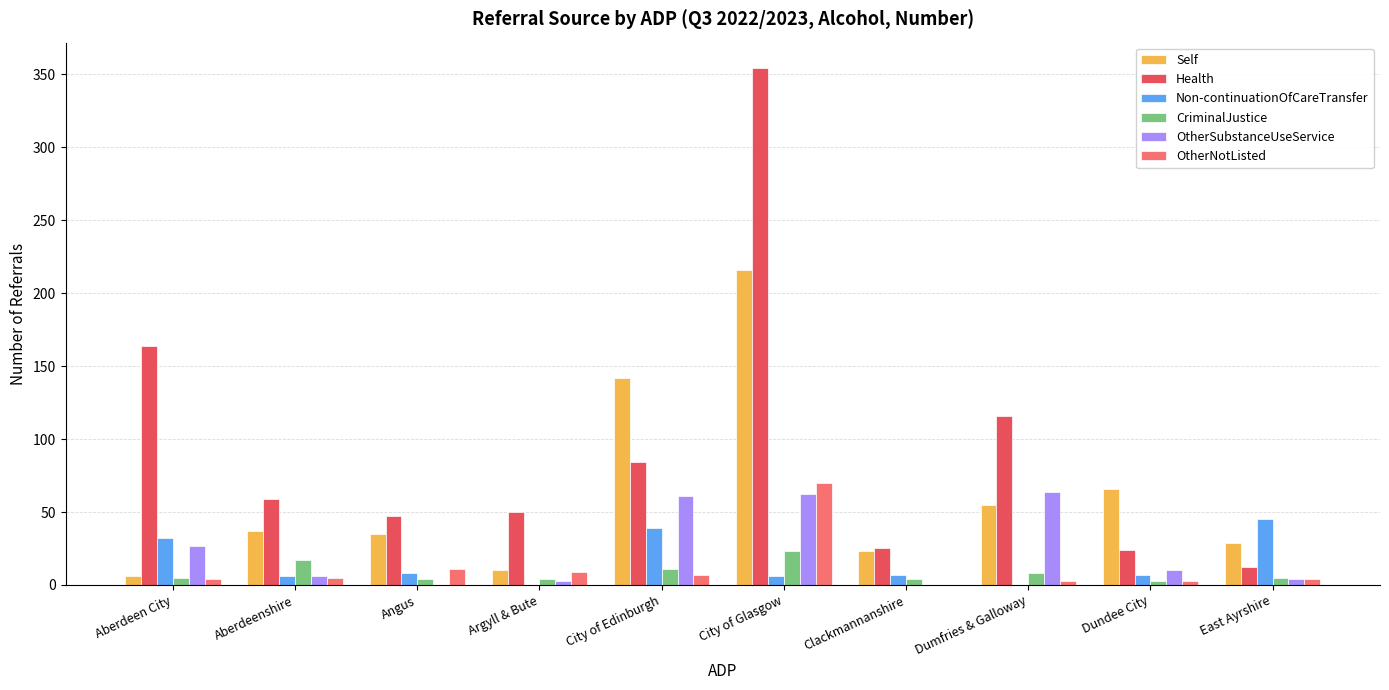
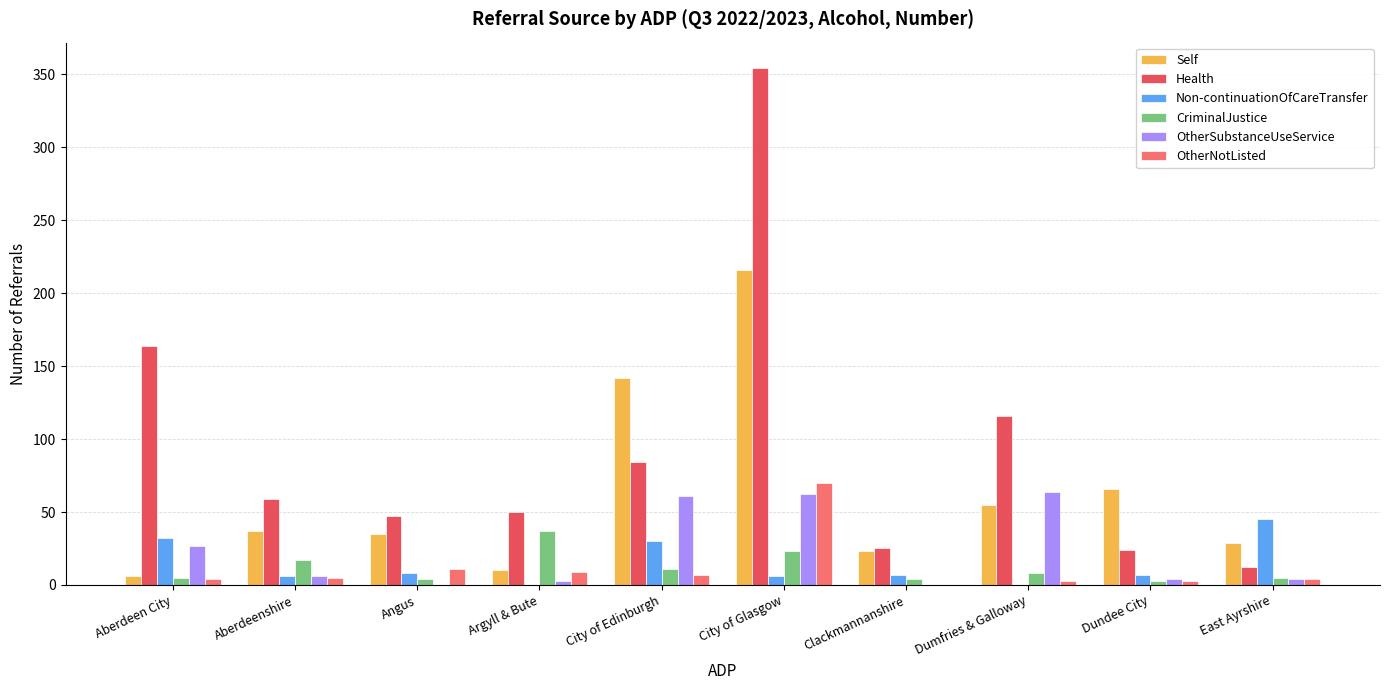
CriminalJustice, Argyll & Bute: 4 -> 37
Non-continuationOfCareTransfer, City of Edinburgh: 39 -> 30
OtherSubstanceUseService, Dundee City: 10 -> 4
